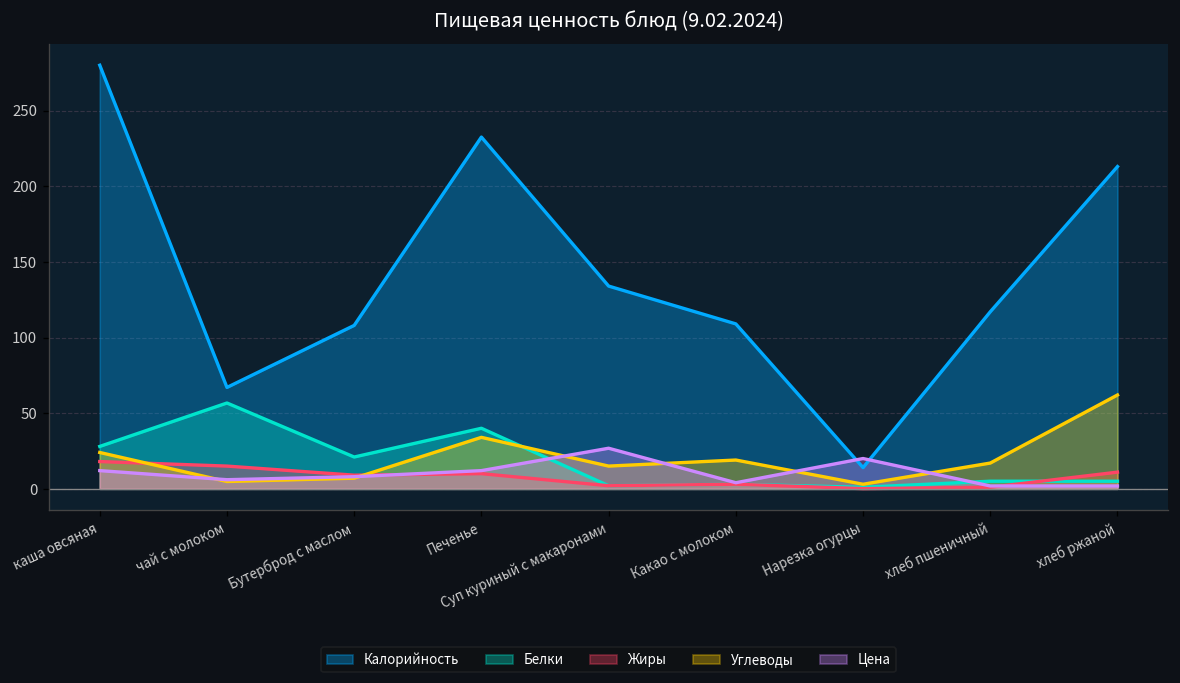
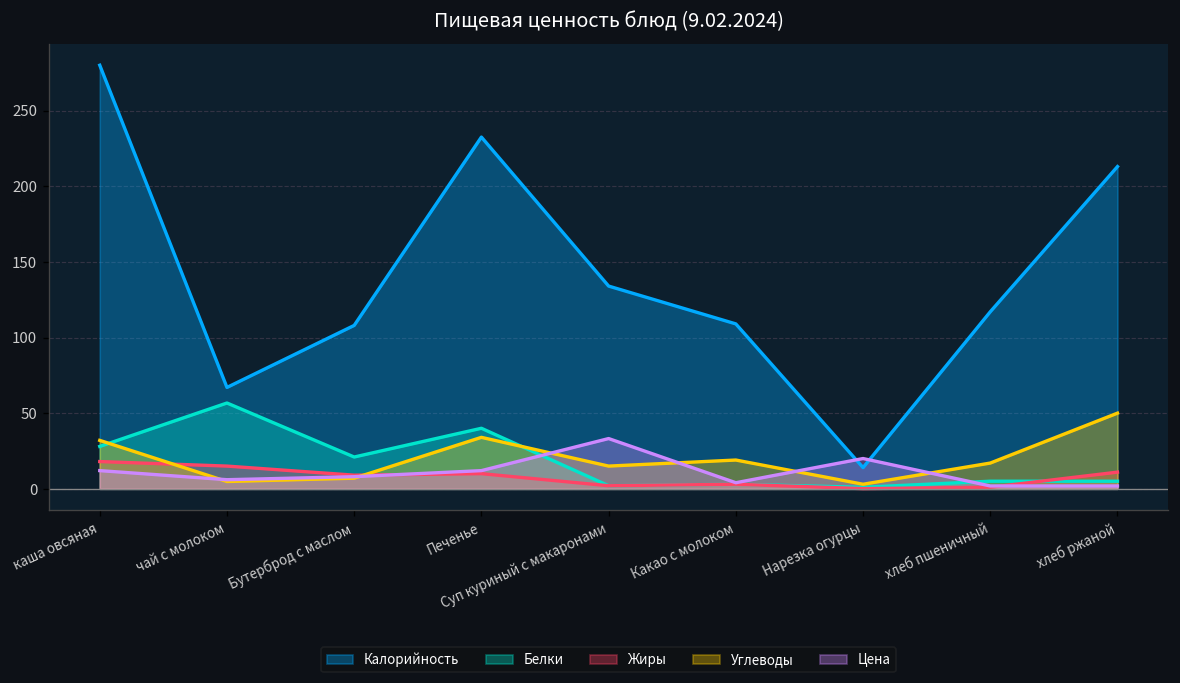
Углеводы, каша овсяная: 24 -> 32
Цена, Суп куриный с макаронами: 27 -> 33
Углеводы, хлеб ржаной: 62 -> 50
